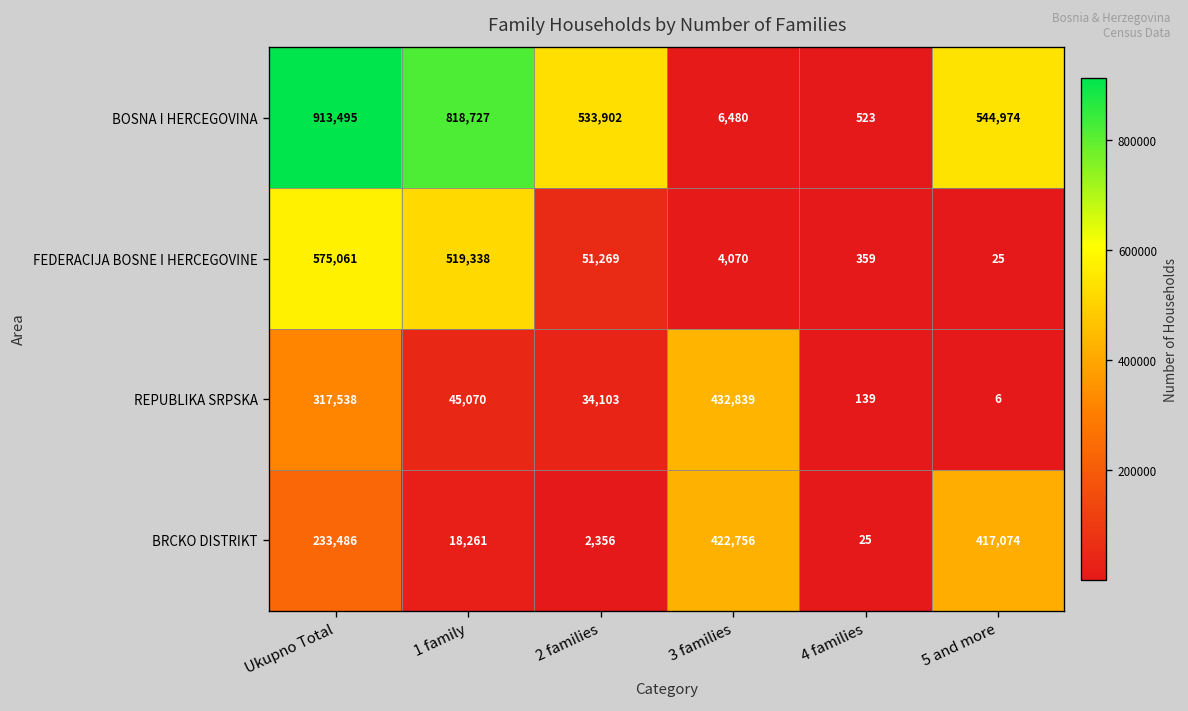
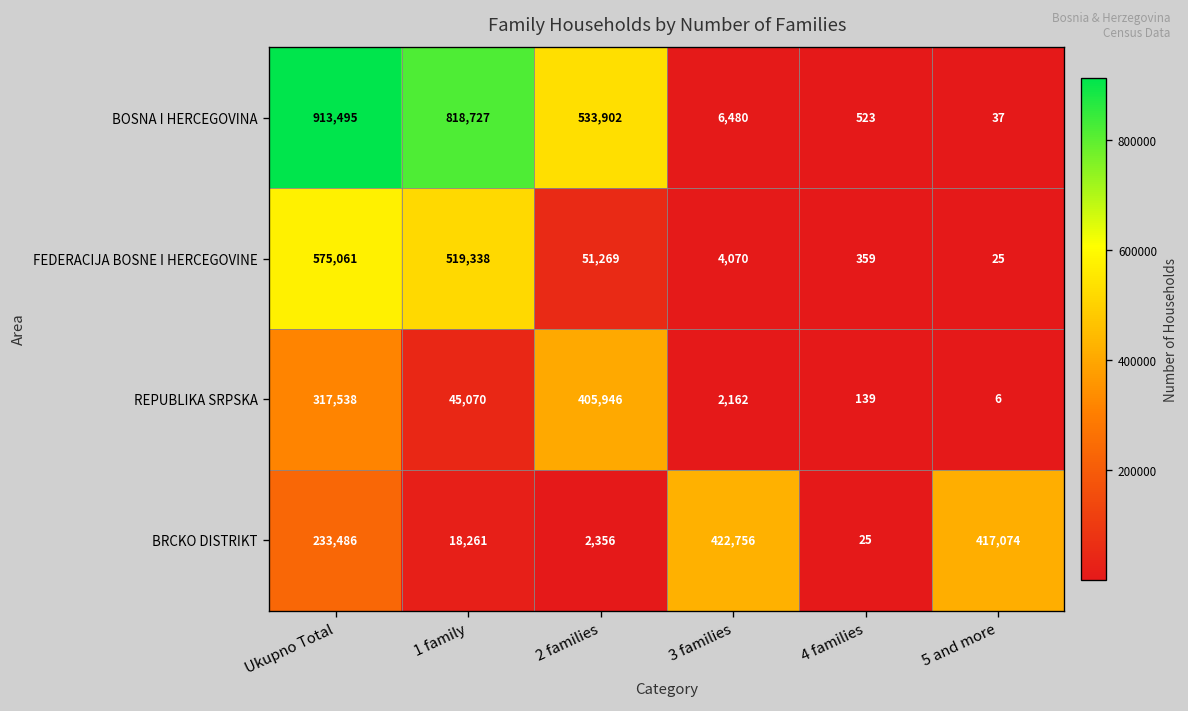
BOSNA I HERCEGOVINA, 5 and more: 544,974 -> 37
REPUBLIKA SRPSKA, 2 families: 34,103 -> 405,946
REPUBLIKA SRPSKA, 3 families: 432,839 -> 2,162
